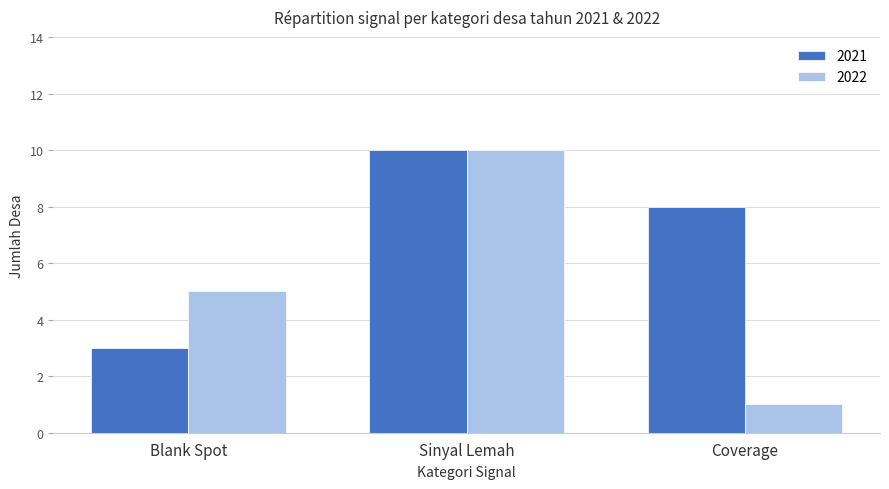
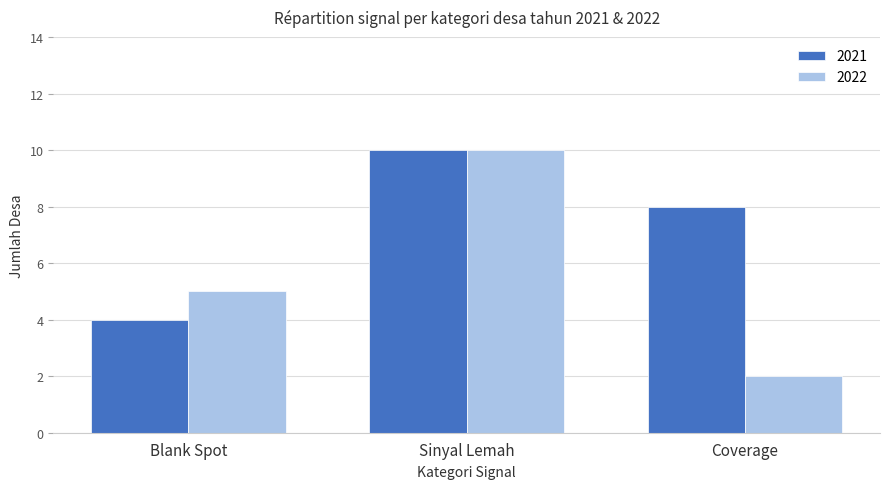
2021, Blank Spot: 3 -> 4
2022, Coverage: 1 -> 2
